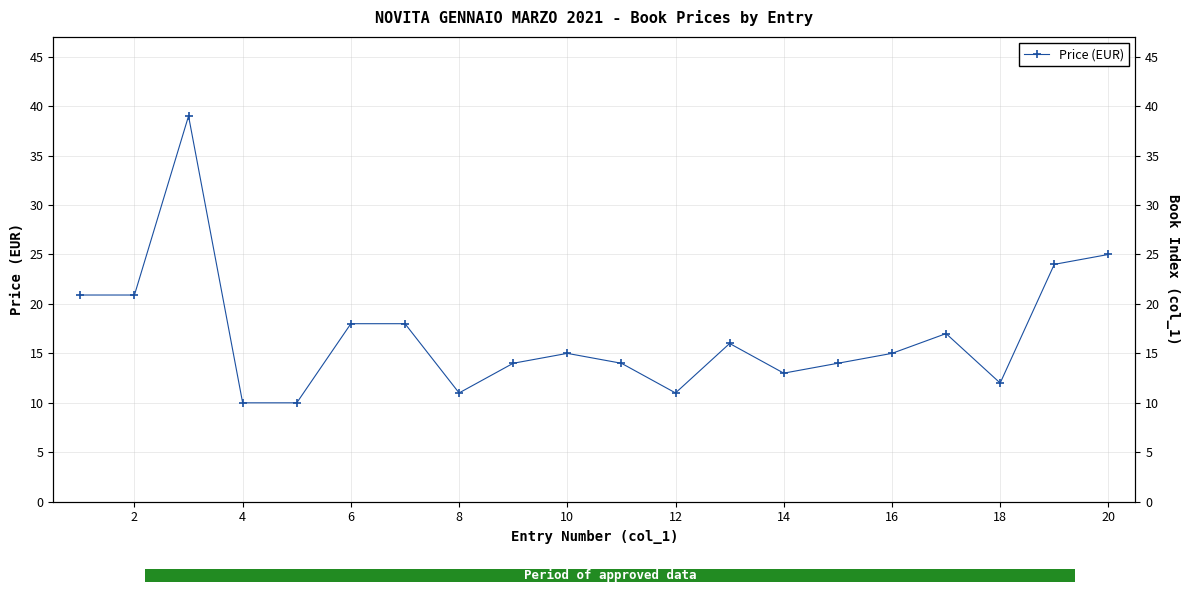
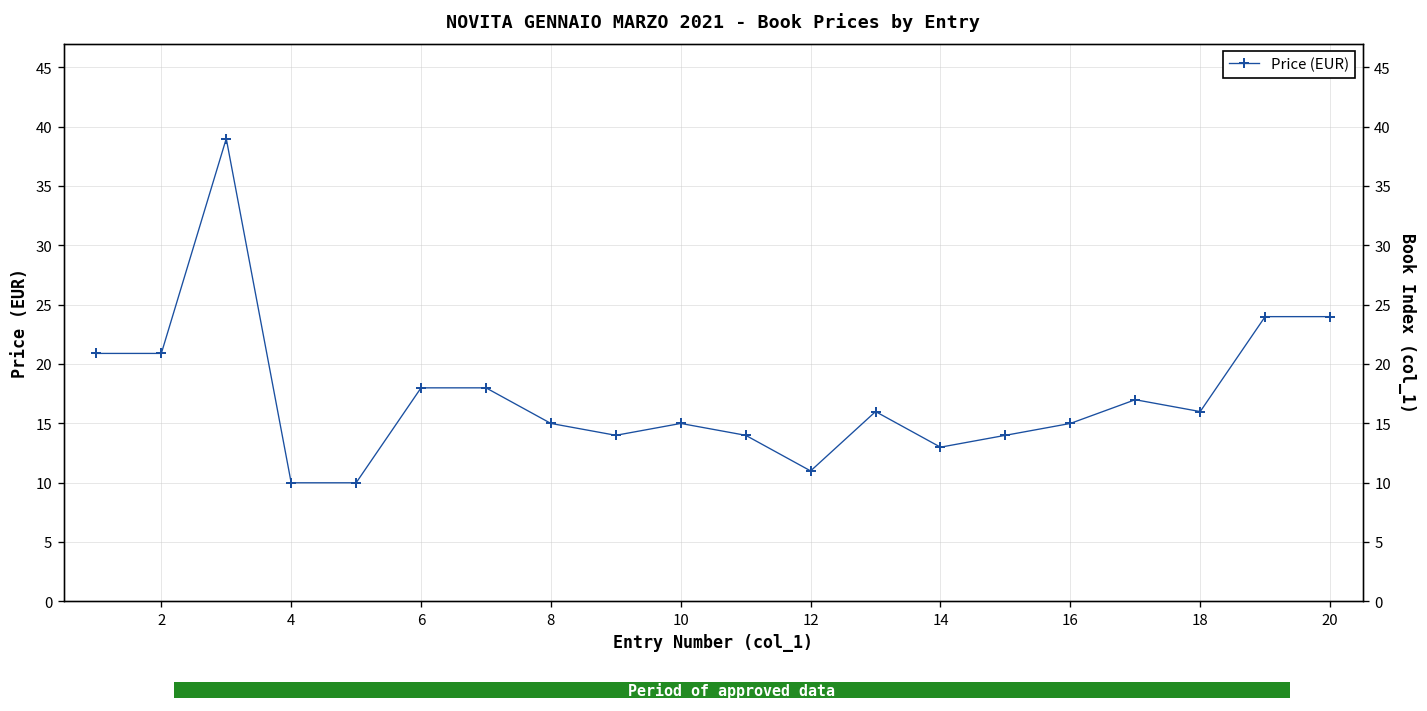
NOVITA GENNAIO MARZO 2021 - Book Prices by Entry, 8: 11 -> 15
NOVITA GENNAIO MARZO 2021 - Book Prices by Entry, 18: 12 -> 16
NOVITA GENNAIO MARZO 2021 - Book Prices by Entry, 20: 25 -> 24
